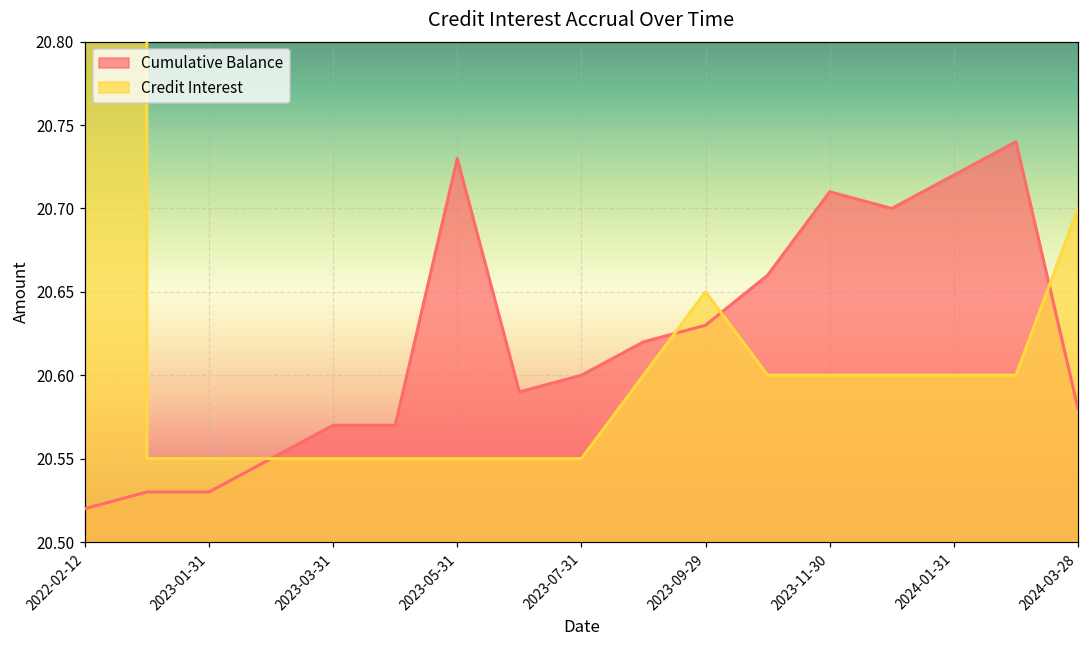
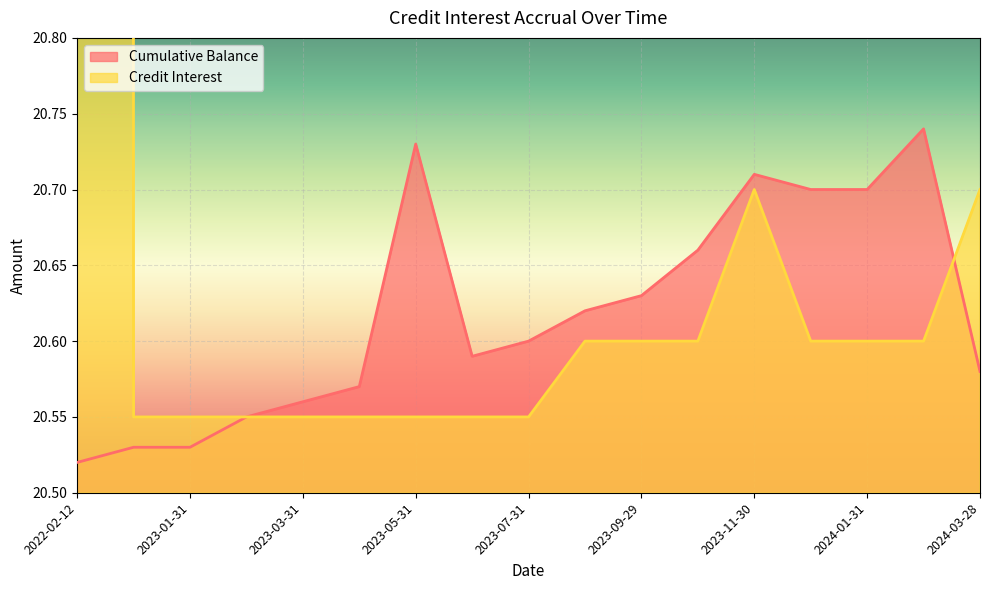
Cumulative Balance, 2023-03-31: 20.57 -> 20.56
Credit Interest, 2023-09-29: 20.650 -> 20.600
Credit Interest, 2023-11-30: 20.600 -> 20.700
Cumulative Balance, 2024-01-31: 20.72 -> 20.70
